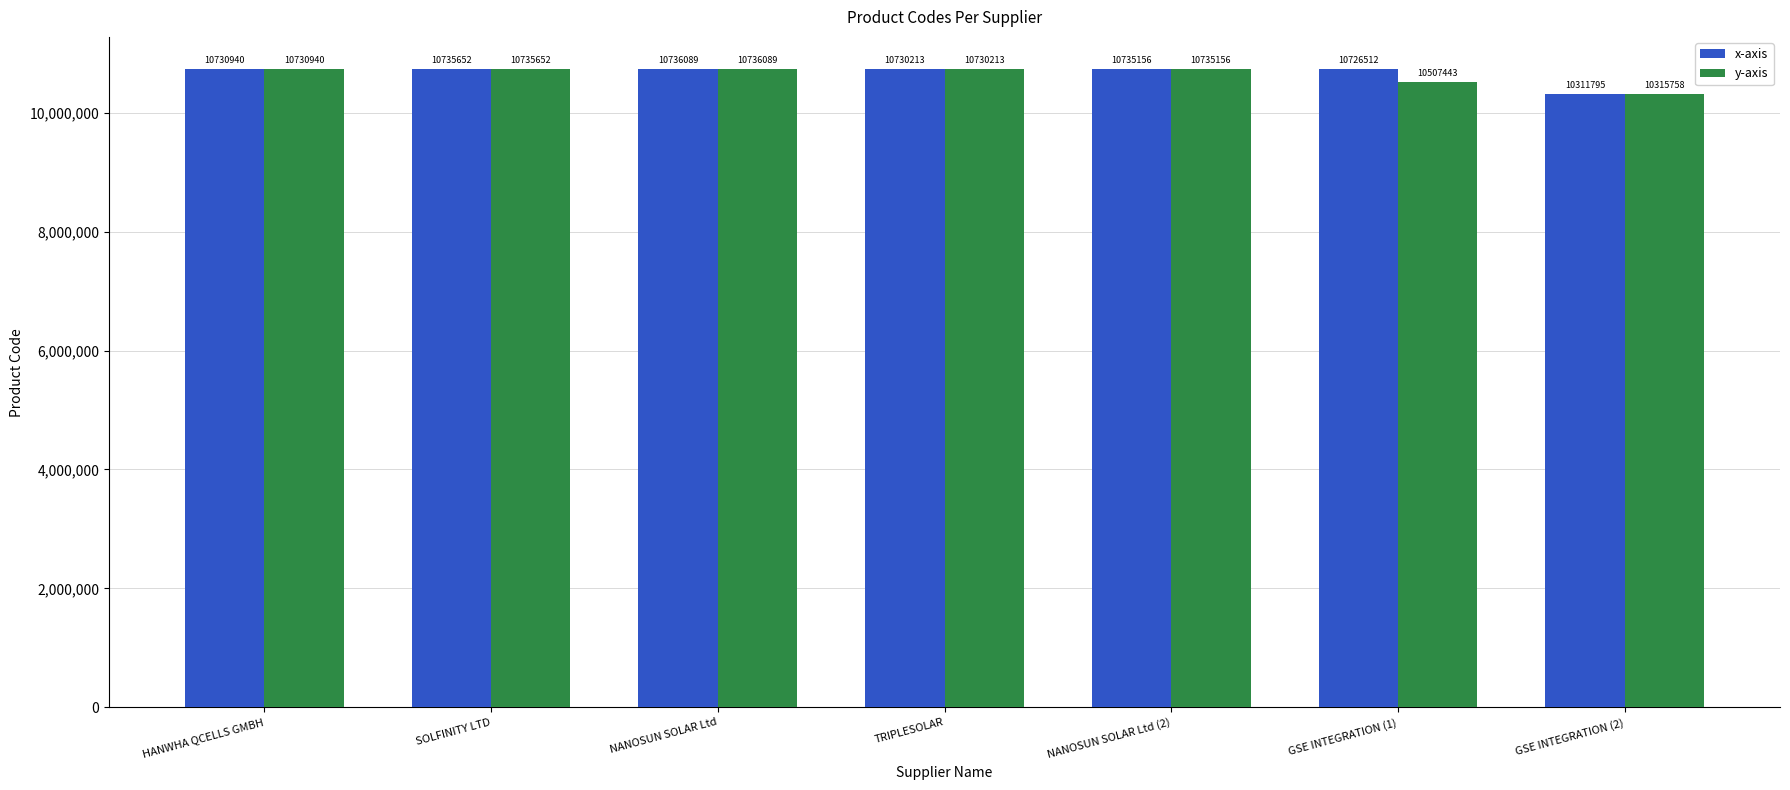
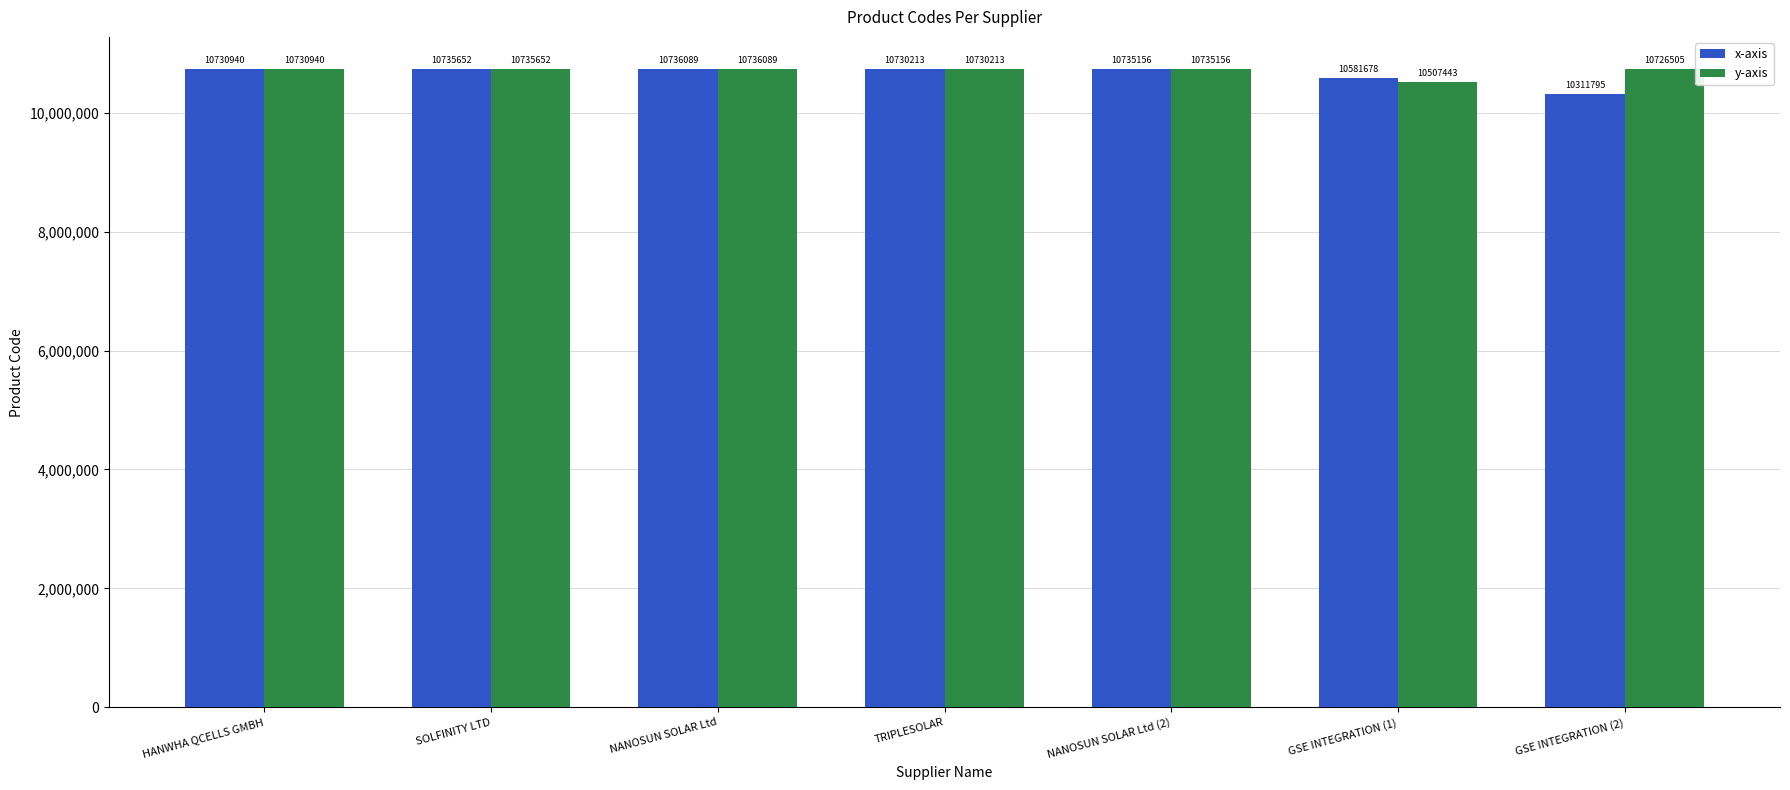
x-axis, GSE INTEGRATION (1): 10726512 -> 10581678
y-axis, GSE INTEGRATION (2): 10315758 -> 10726505
